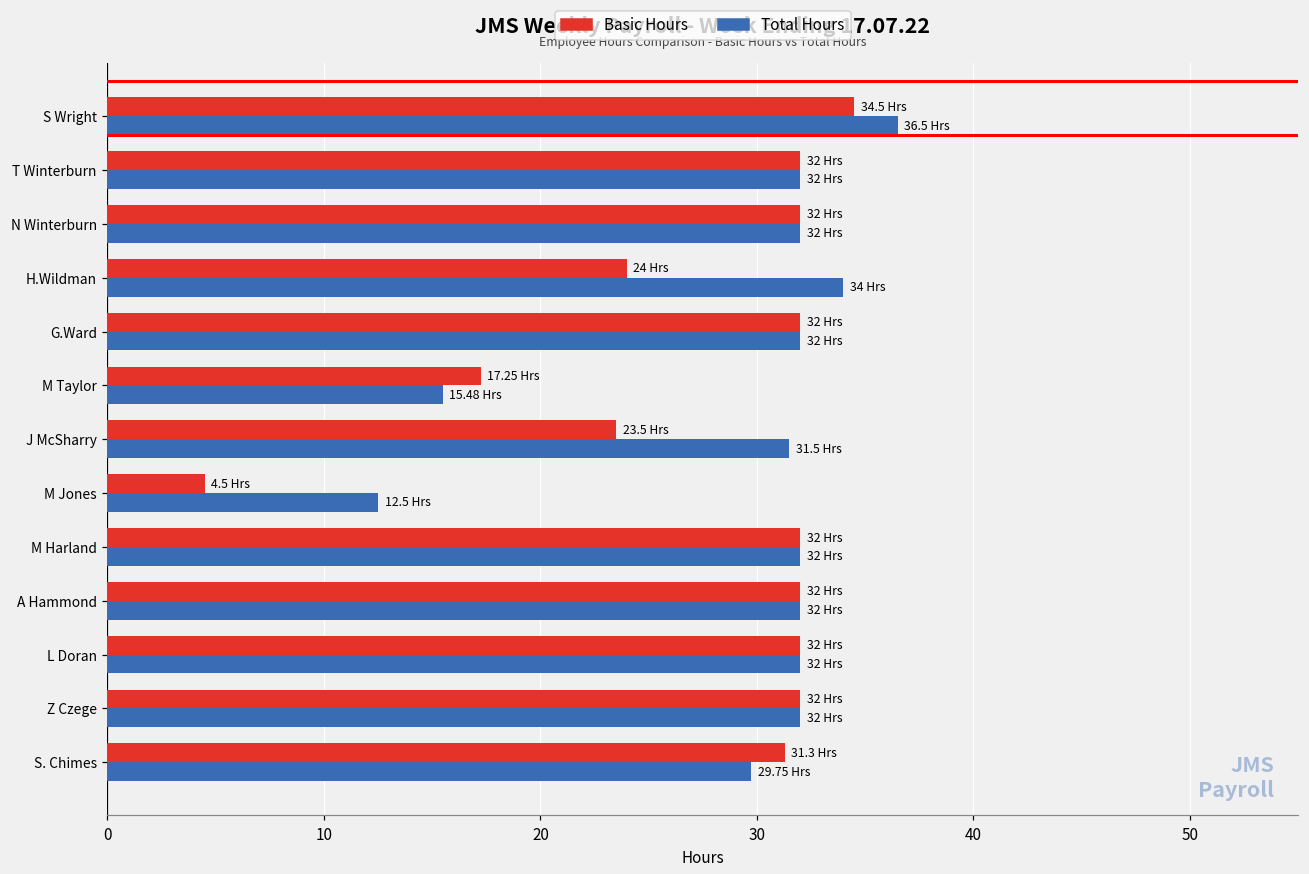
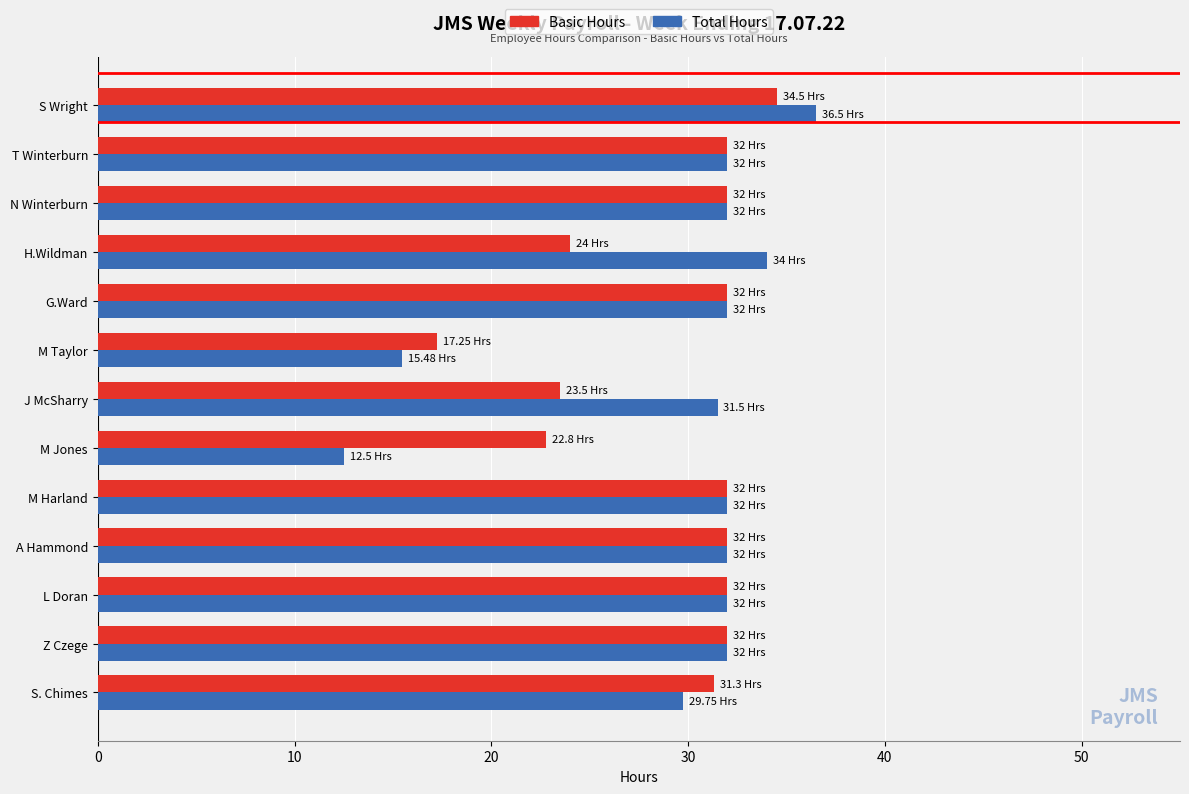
Basic Hours, M Jones: 4.5 -> 22.8
